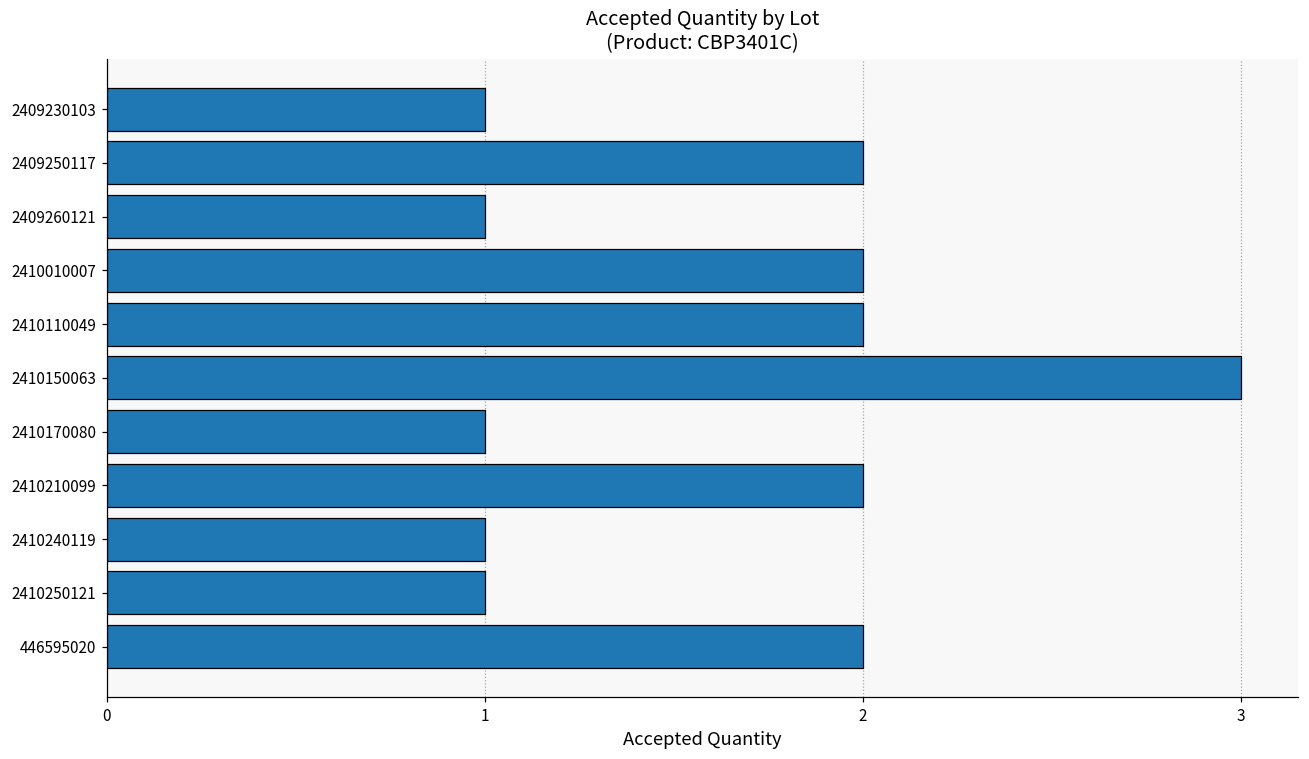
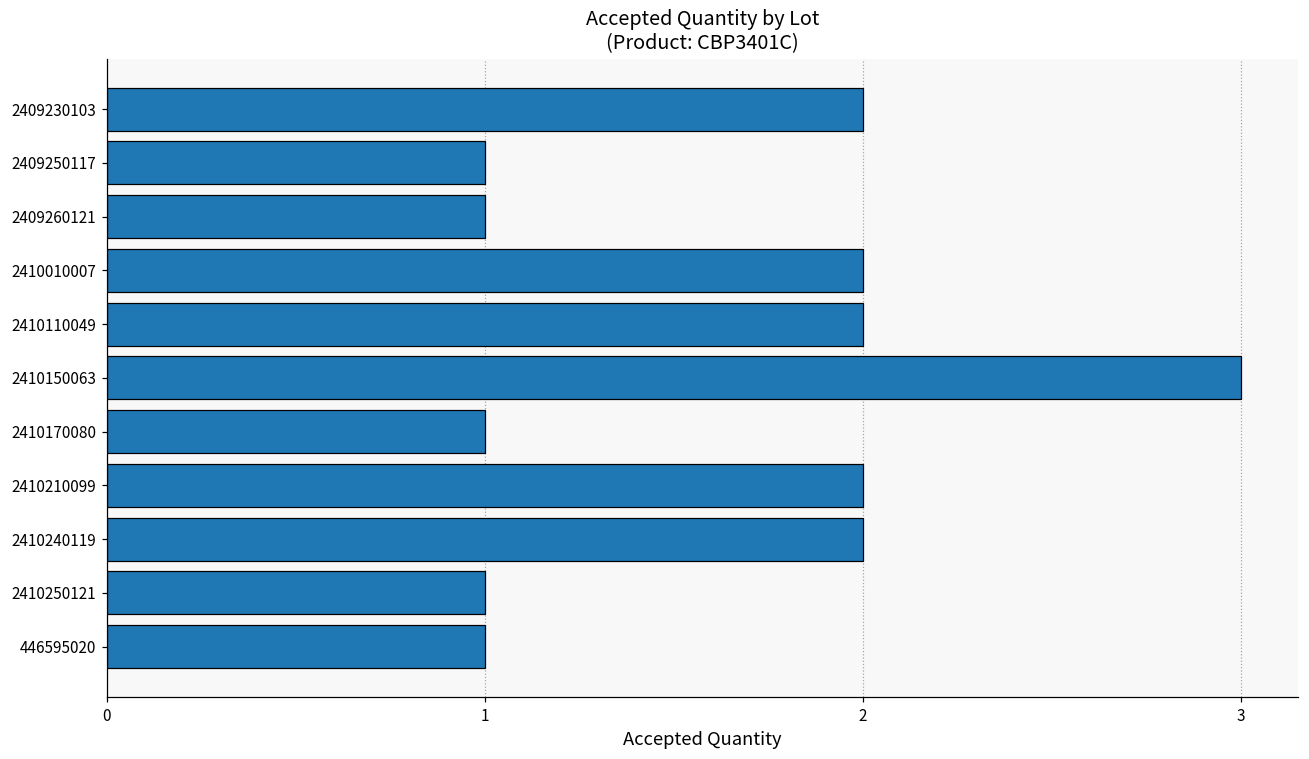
2409230103: 1 -> 2
2409250117: 2 -> 1
2410240119: 1 -> 2
446595020: 2 -> 1
